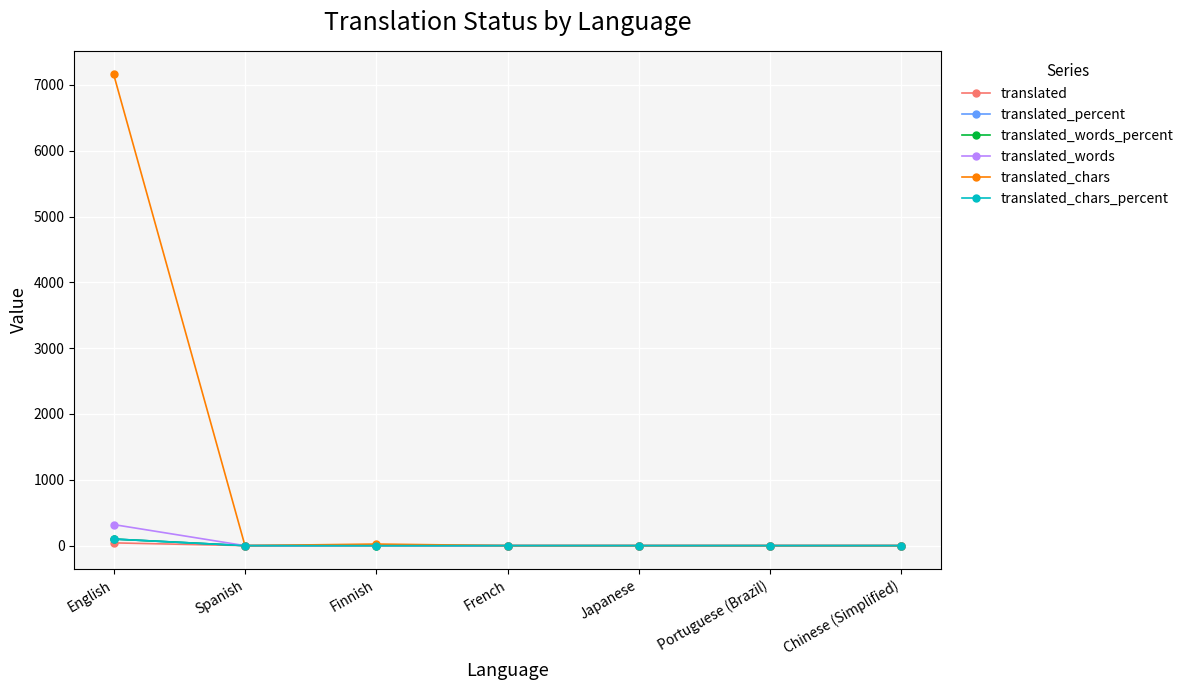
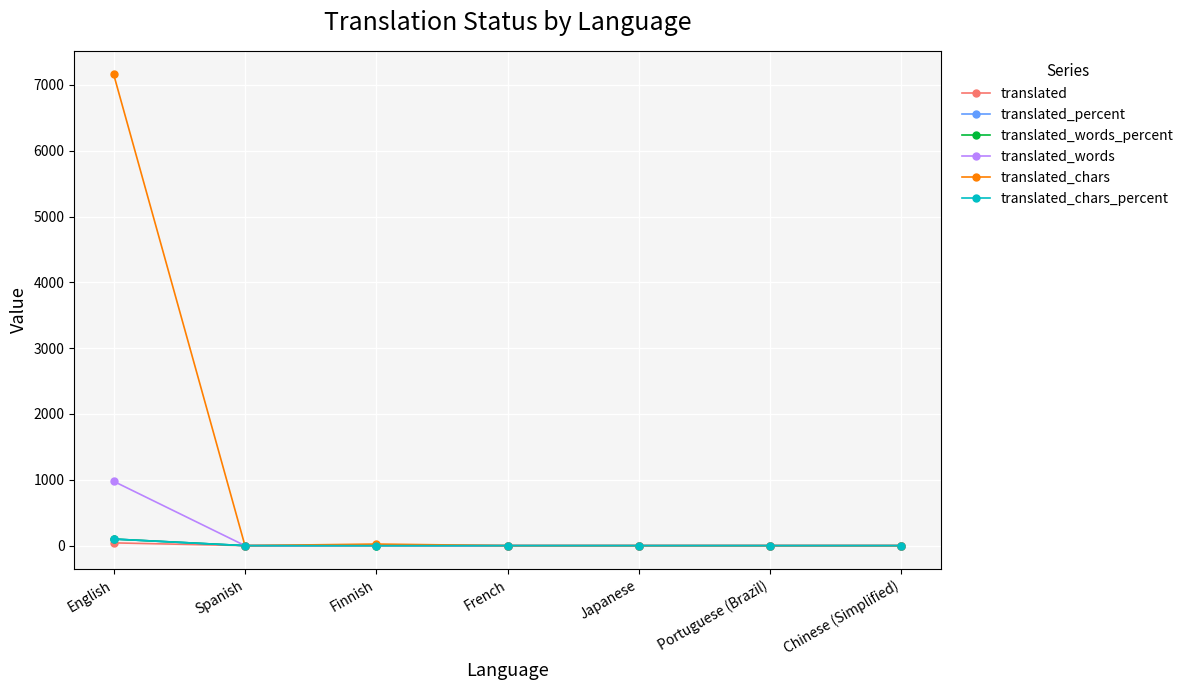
translated_words, English: 300 -> 1000
